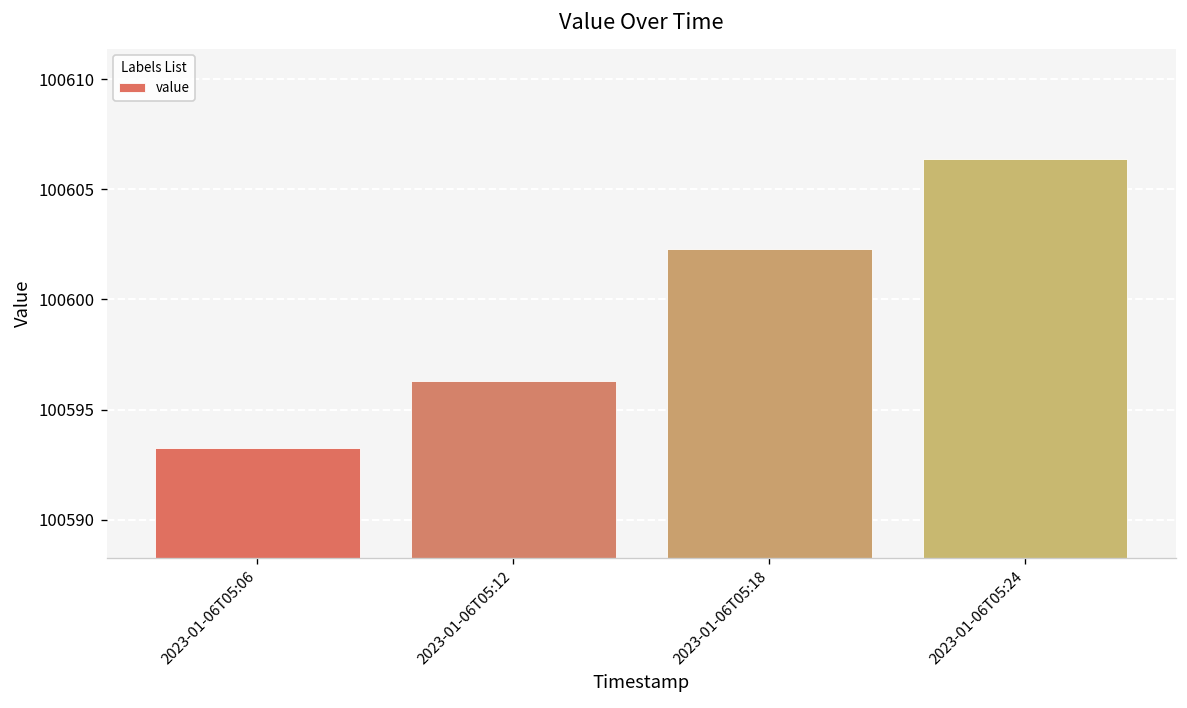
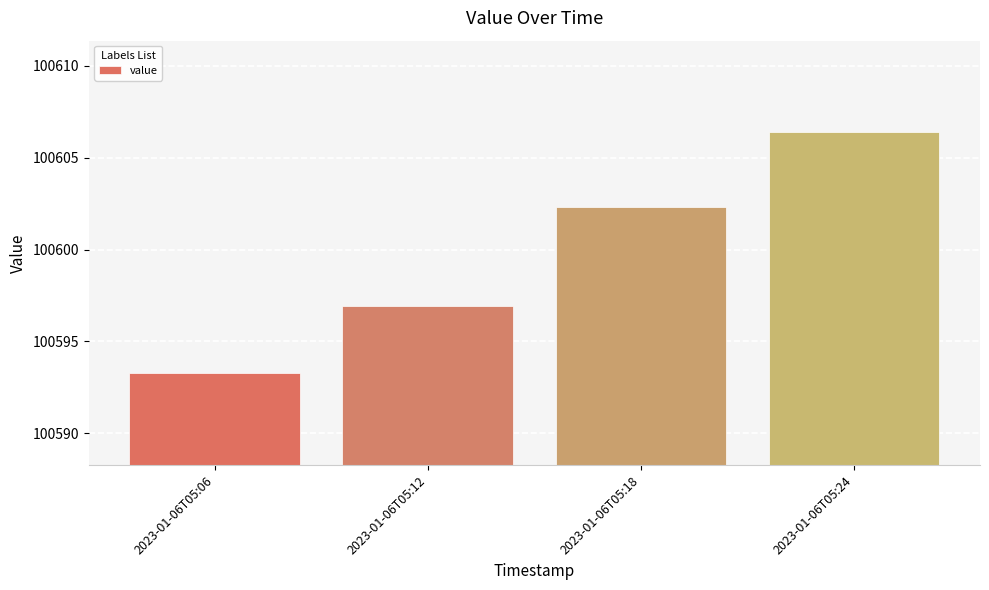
2023-01-06T05:12: 100596.3 -> 100596.9
